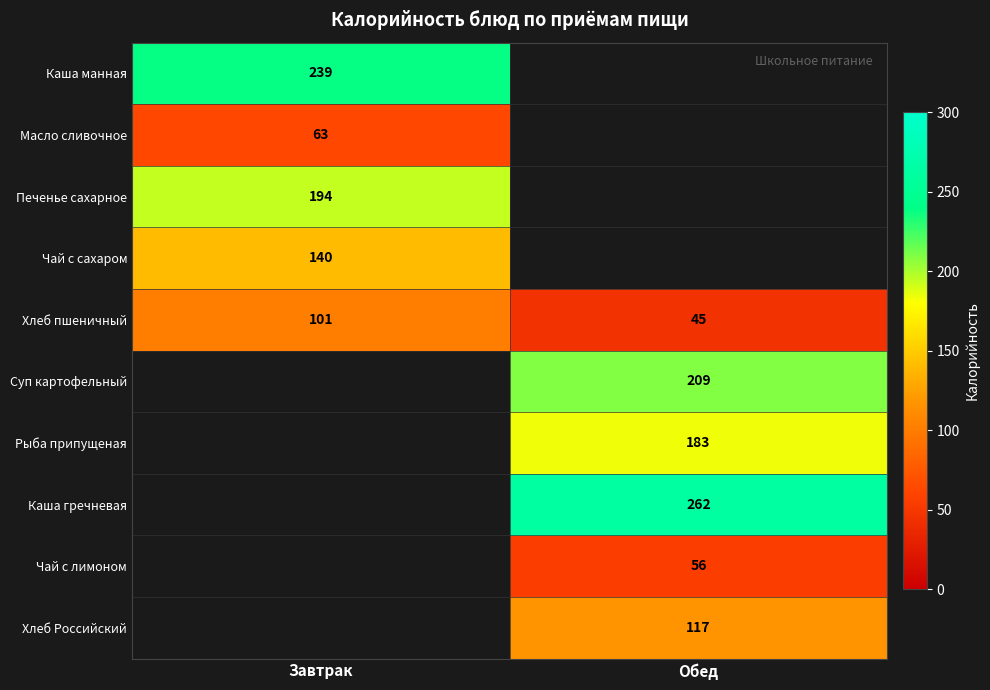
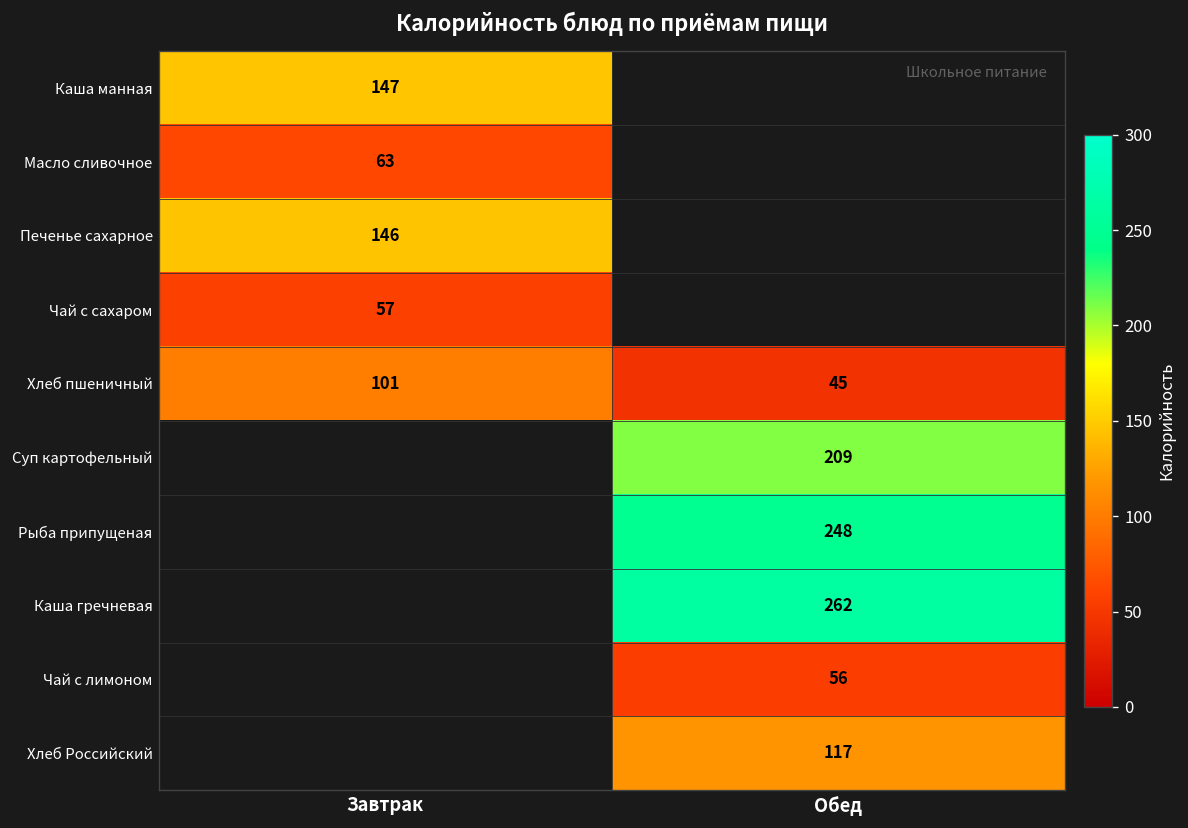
Каша манная, Завтрак: 239 -> 147
Печенье сахарное, Завтрак: 194 -> 146
Чай с сахаром, Завтрак: 140 -> 57
Рыба припущеная, Обед: 183 -> 248
